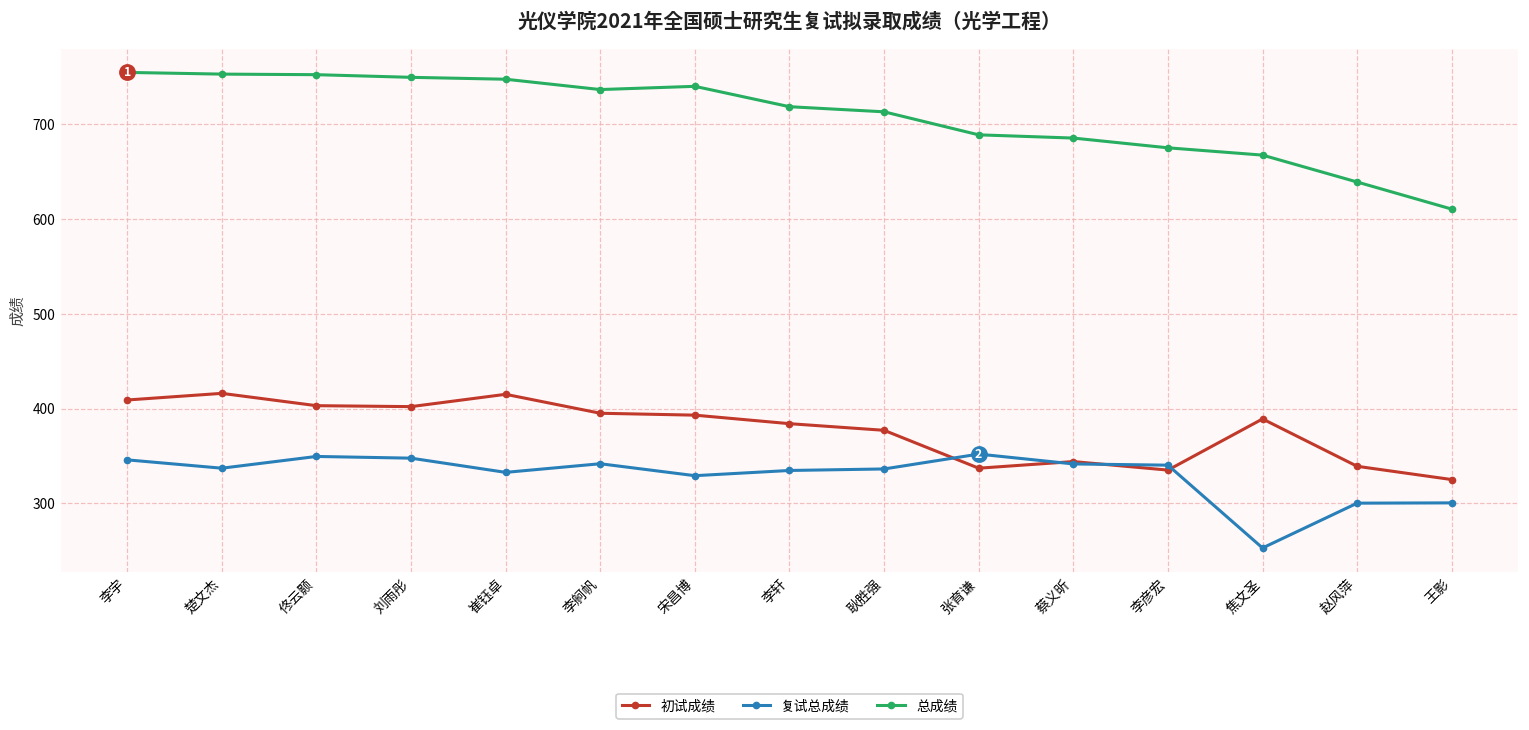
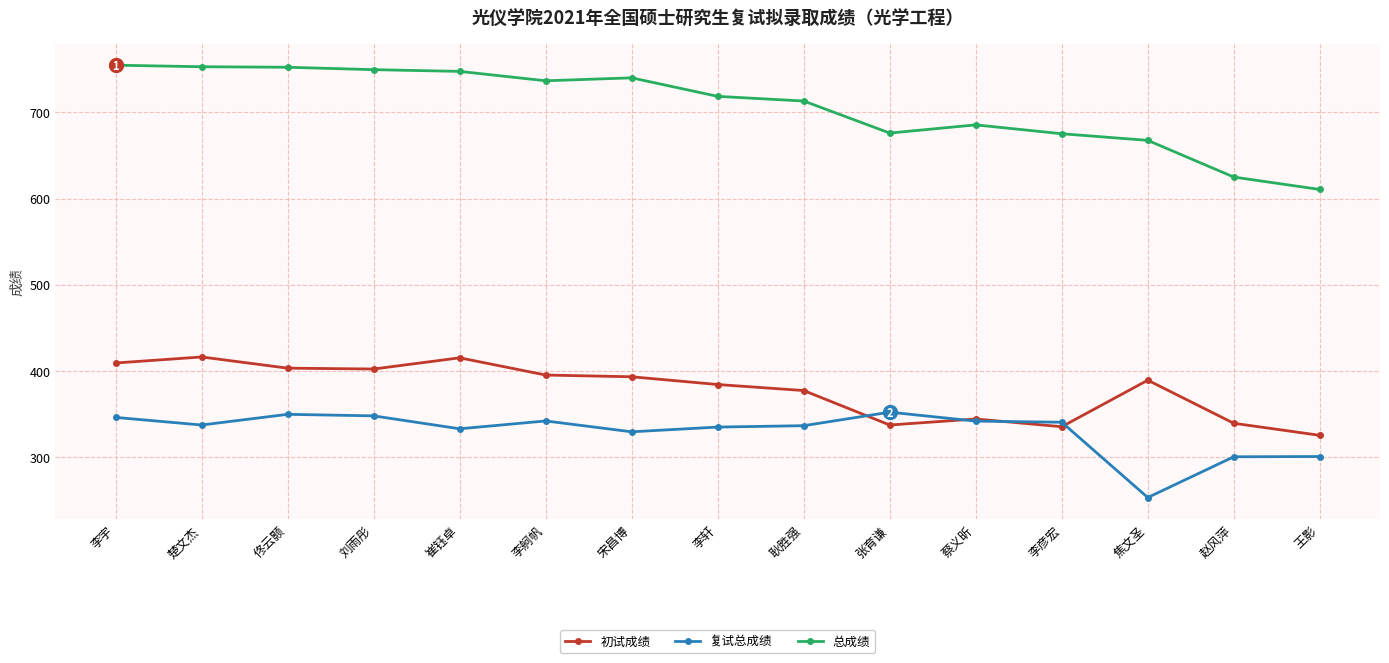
总成绩, 张育谦: 690 -> 680
总成绩, 赵风萍: 640 -> 620
